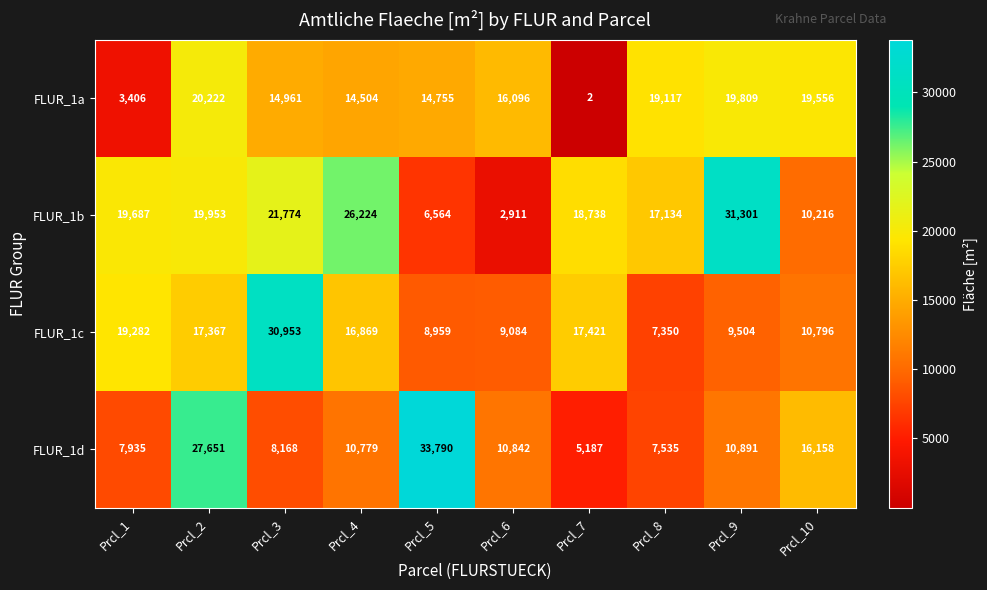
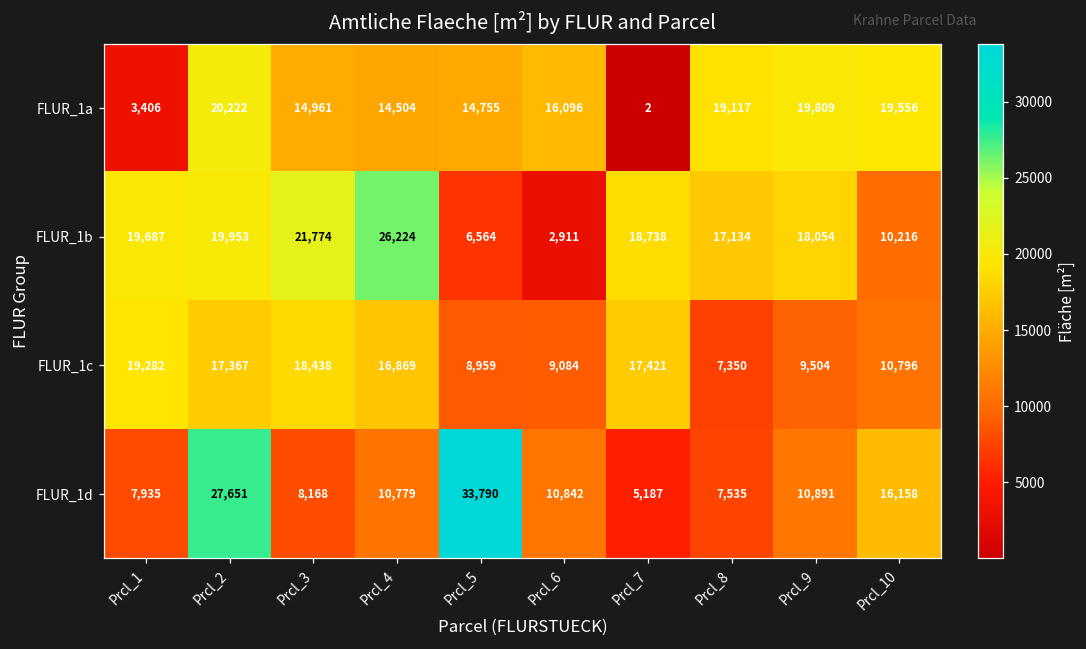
FLUR_1b, Prcl_9: 31,301 -> 18,054
FLUR_1c, Prcl_3: 30,953 -> 18,438
